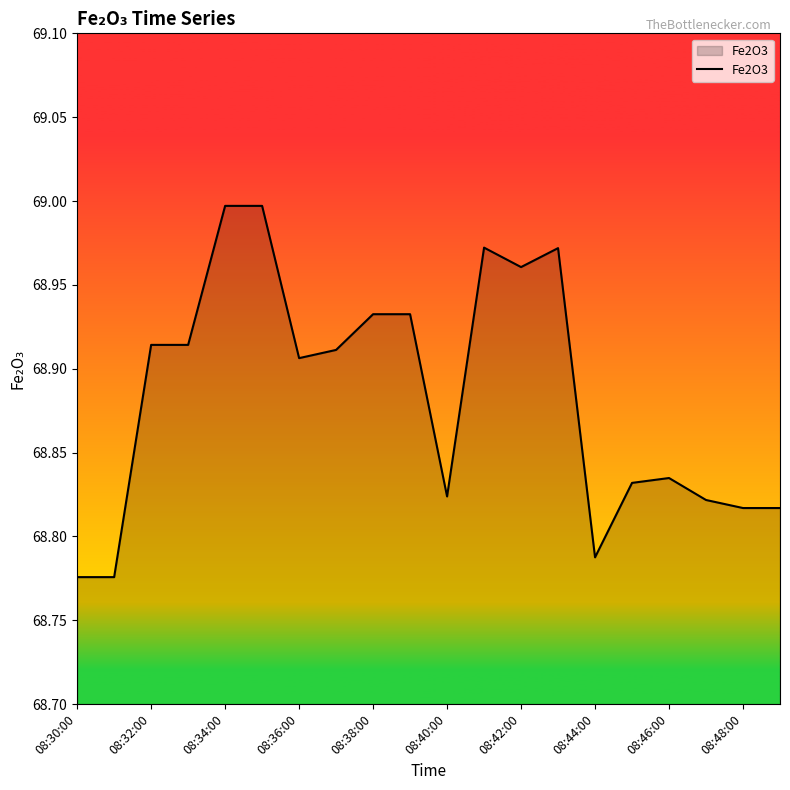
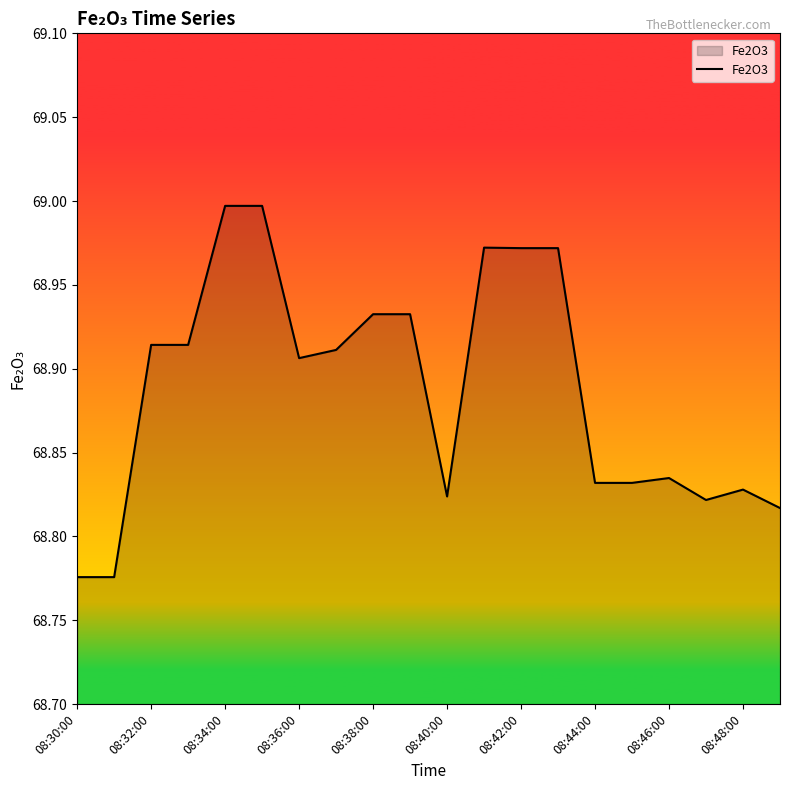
08:42:00: 68.961 -> 68.972
08:44:00: 68.788 -> 68.832
08:48:00: 68.817 -> 68.828
